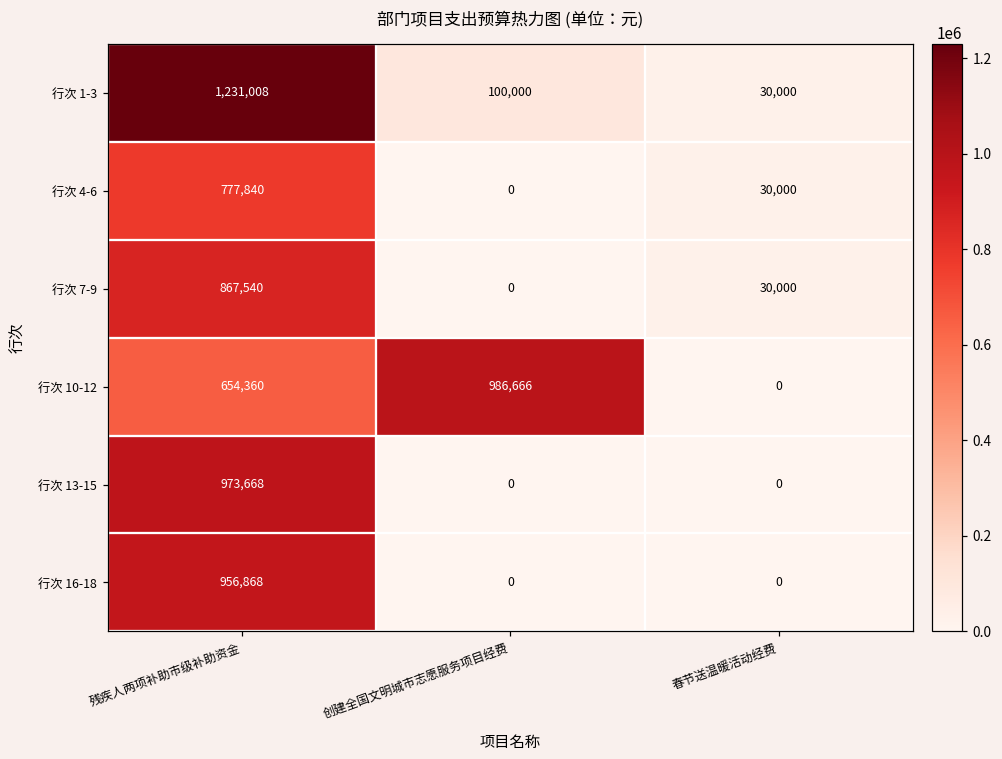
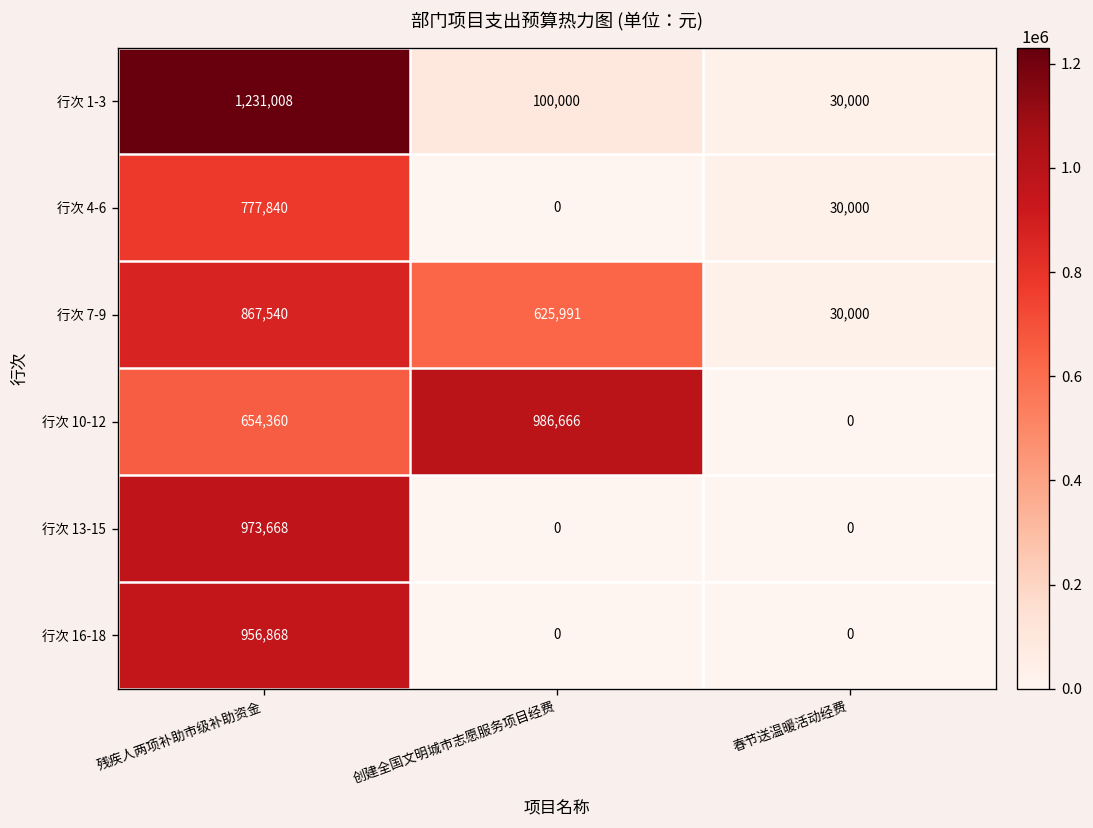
行次 7-9, 创建全国文明城市志愿服务项目经费: 0 -> 625,991
